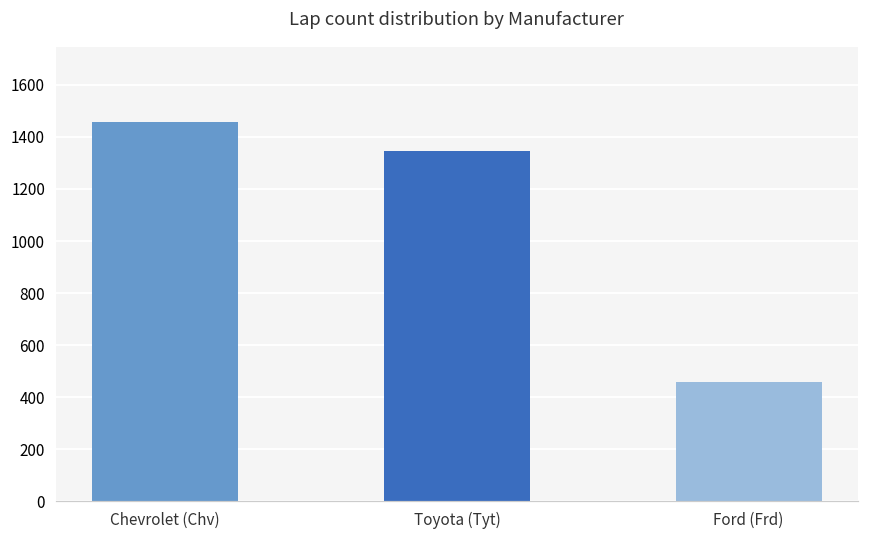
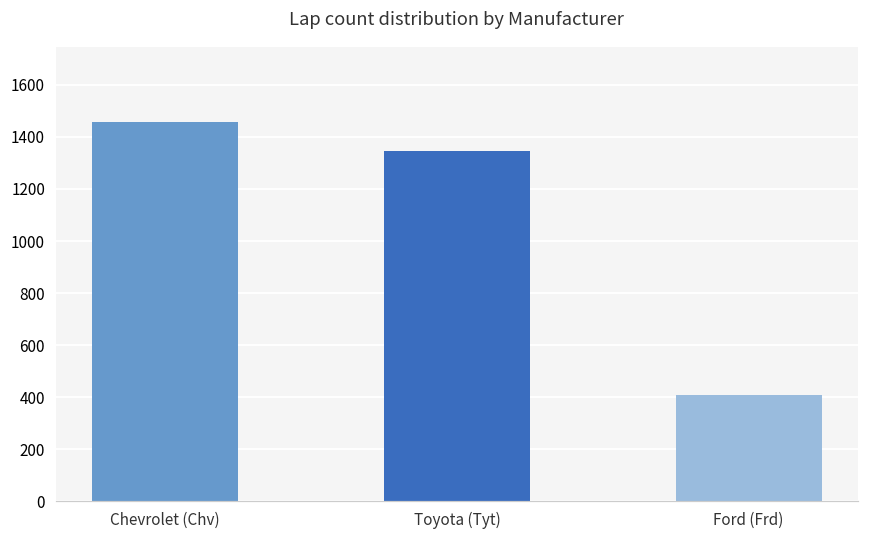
Ford (Frd): 460 -> 410
